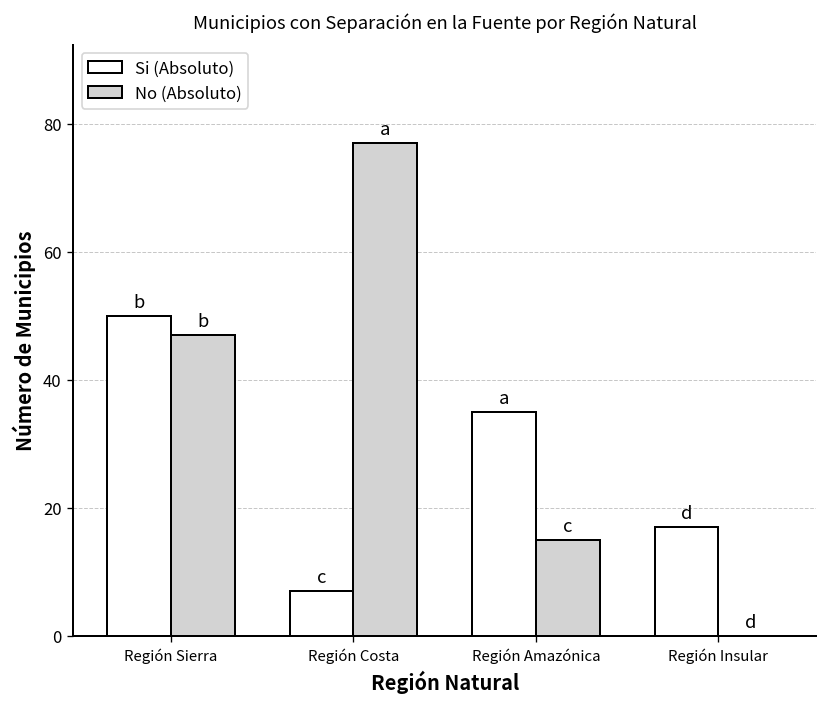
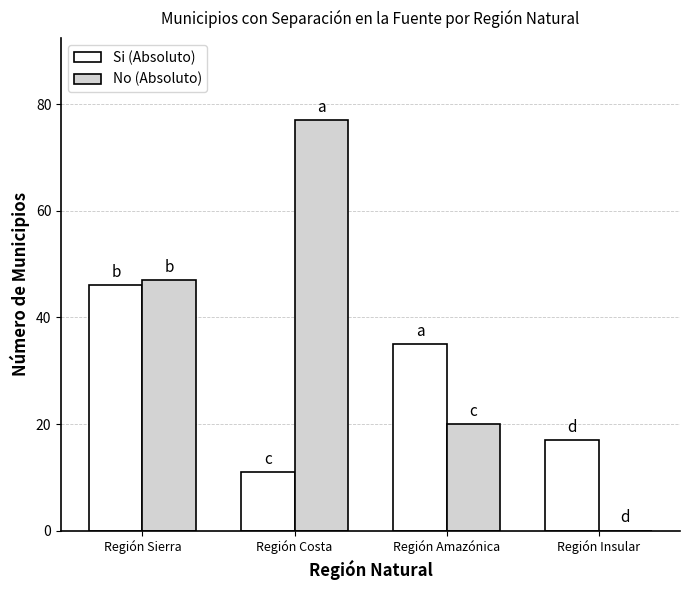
Si (Absoluto), Región Sierra: 50 -> 46
Si (Absoluto), Región Costa: 7 -> 11
No (Absoluto), Región Amazónica: 15 -> 20
